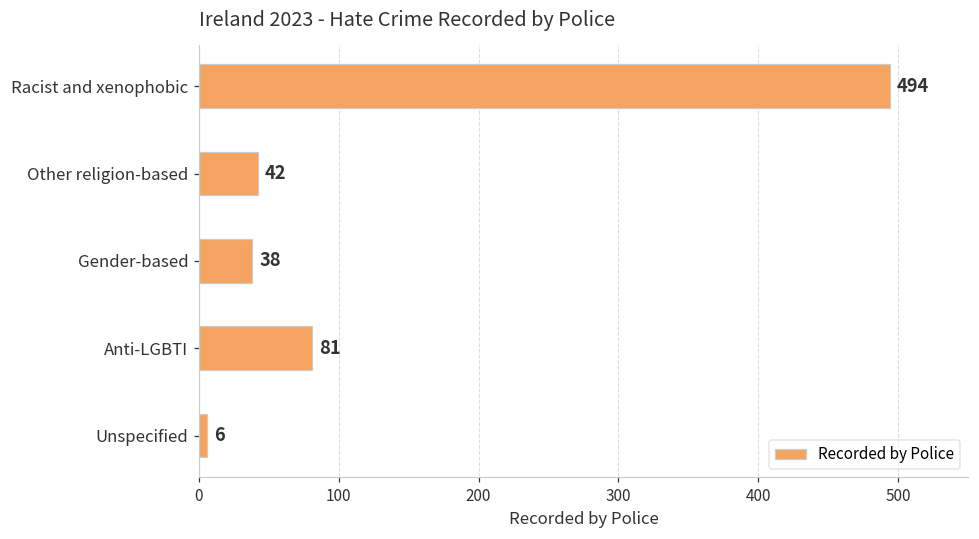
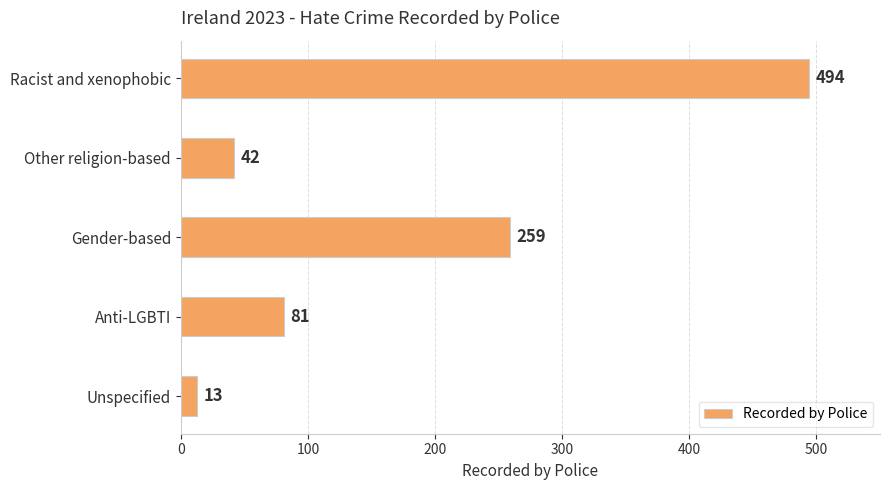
Gender-based: 38 -> 259
Unspecified: 6 -> 13
